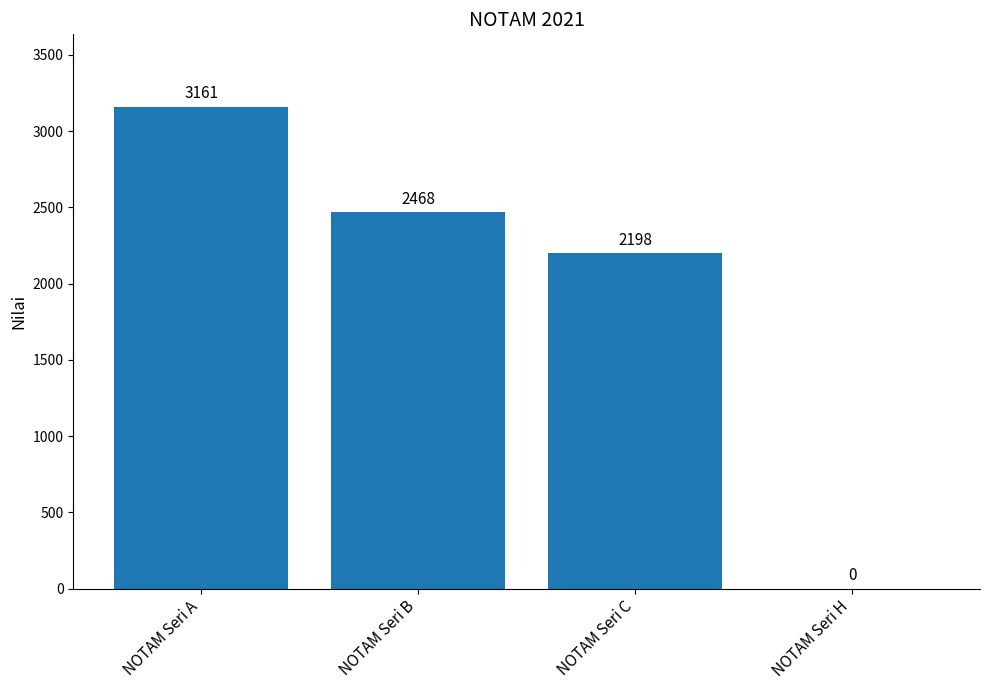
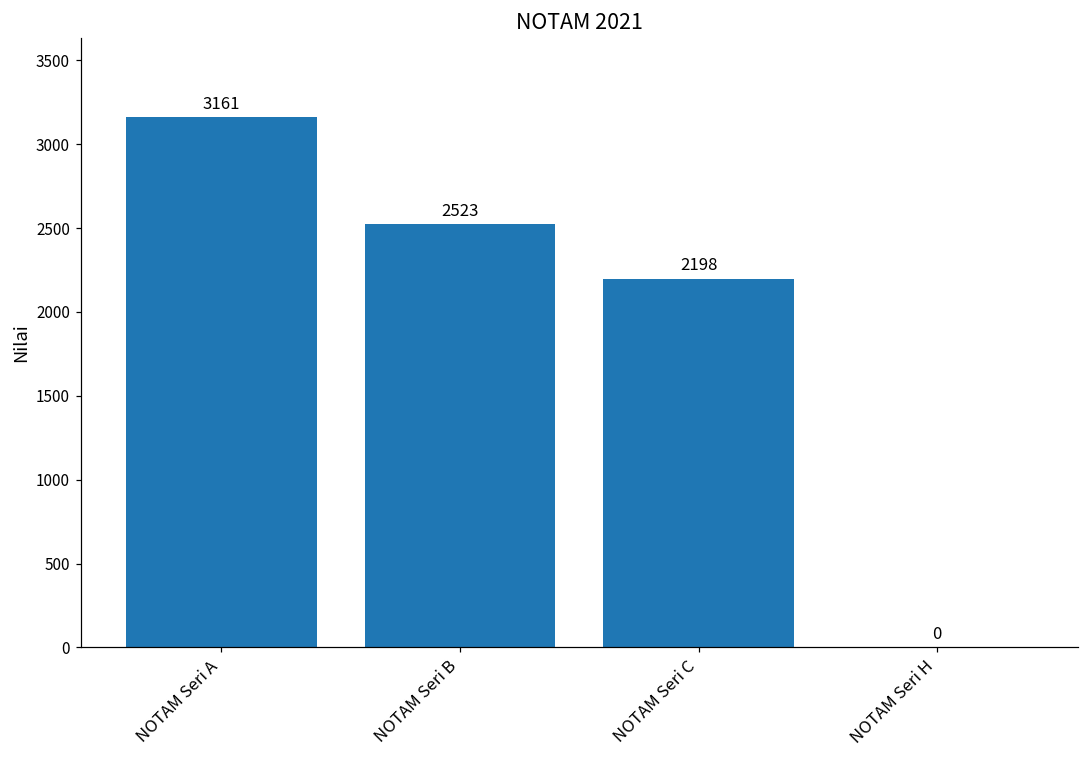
NOTAM Seri B: 2468 -> 2523
